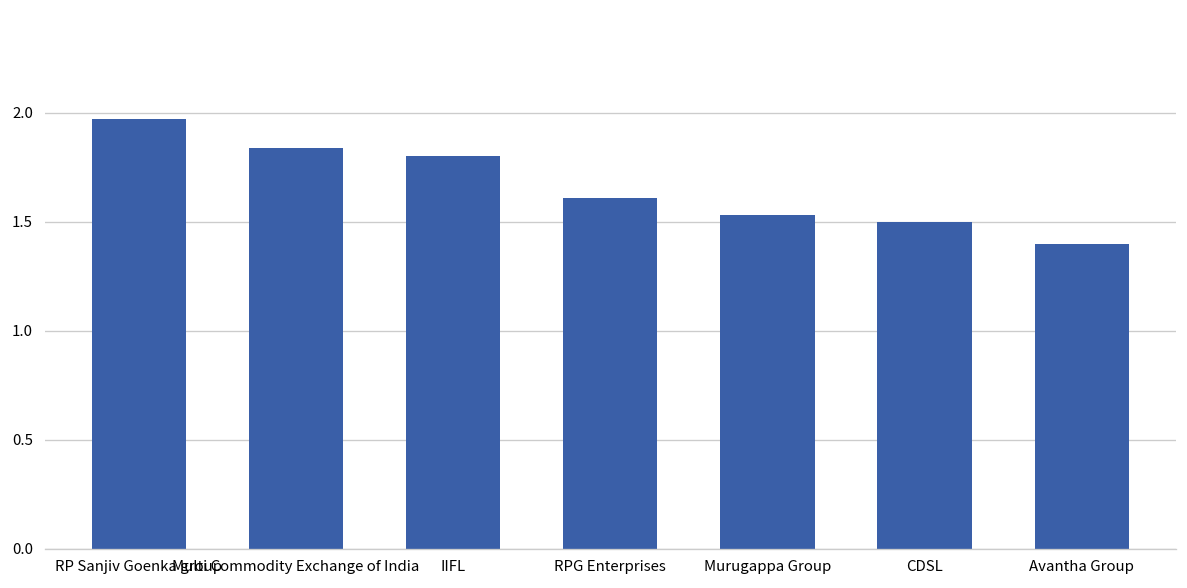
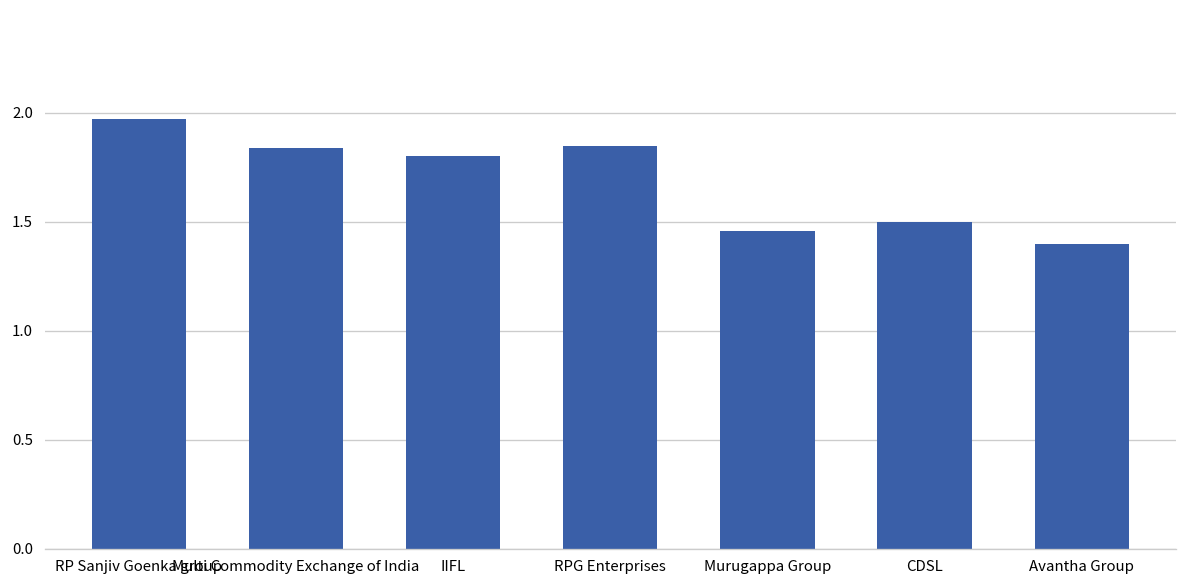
RPG Enterprises: 1.61 -> 1.85
Murugappa Group: 1.53 -> 1.46
